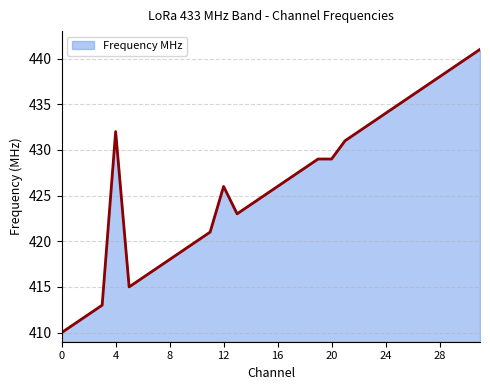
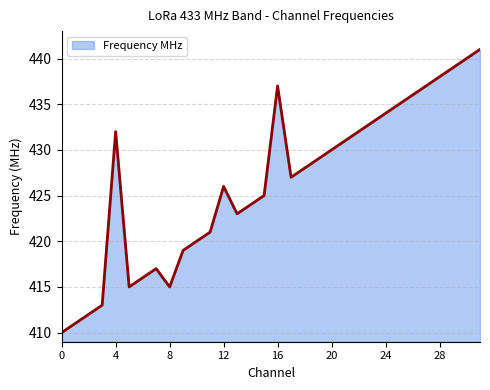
8: 418 -> 415
16: 426 -> 437
20: 429 -> 430
